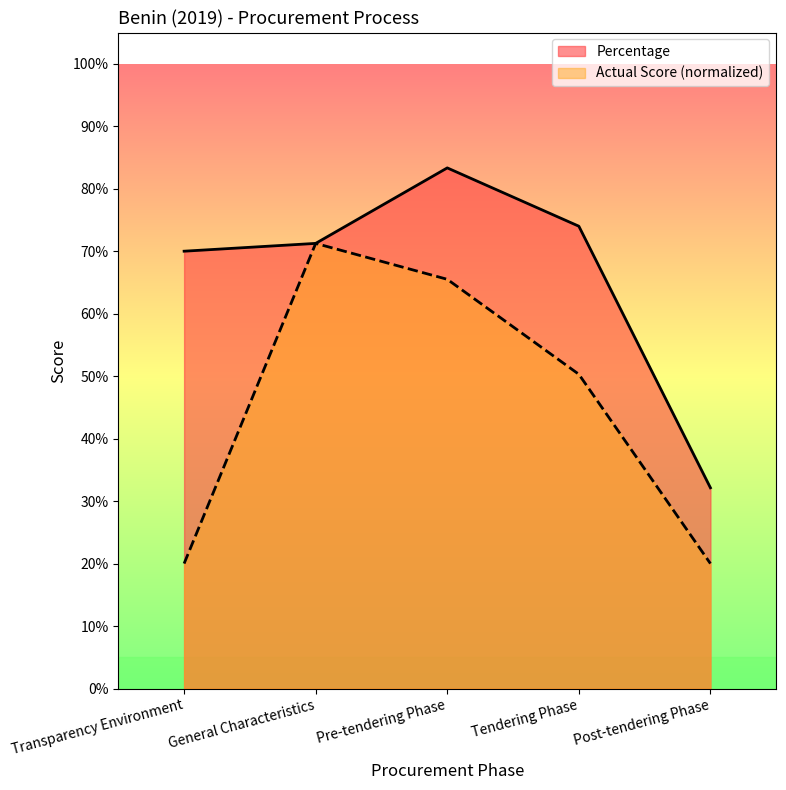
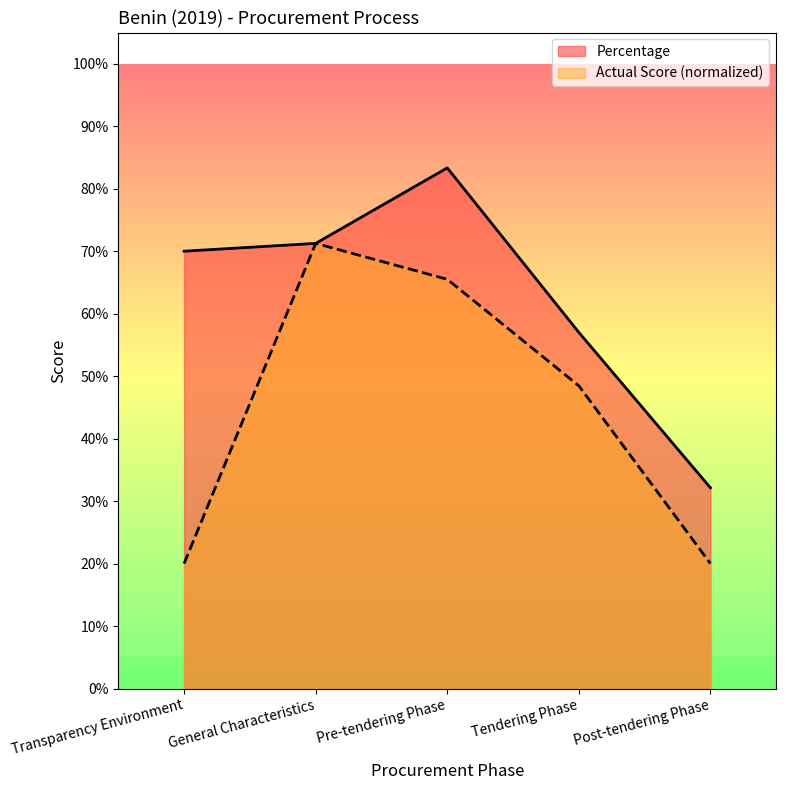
Percentage, Tendering Phase: 74% -> 57%
Actual Score (normalized), Tendering Phase: 50% -> 48%
